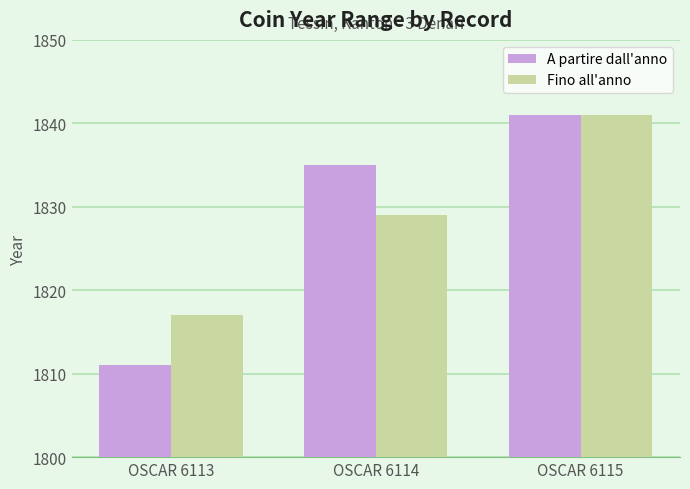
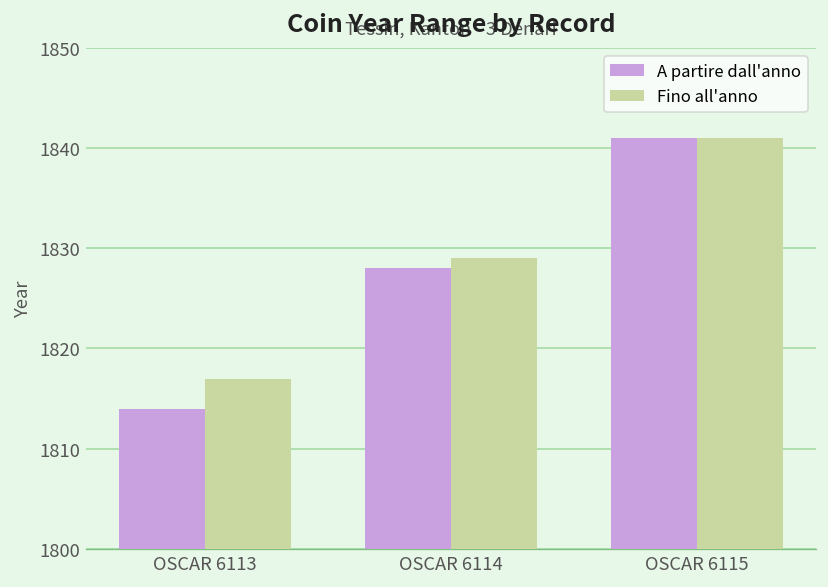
A partire dall'anno, OSCAR 6113: 1811 -> 1814
A partire dall'anno, OSCAR 6114: 1835 -> 1828
